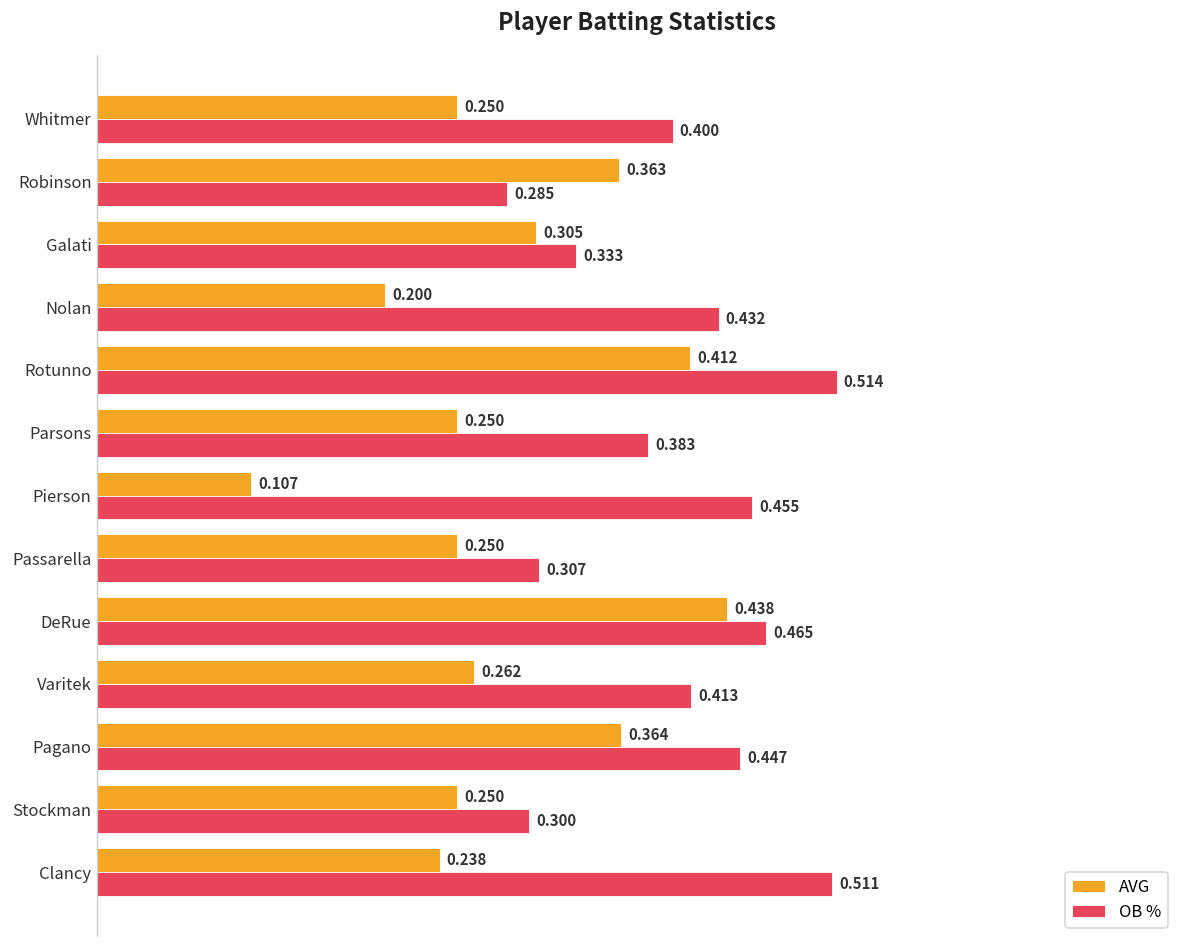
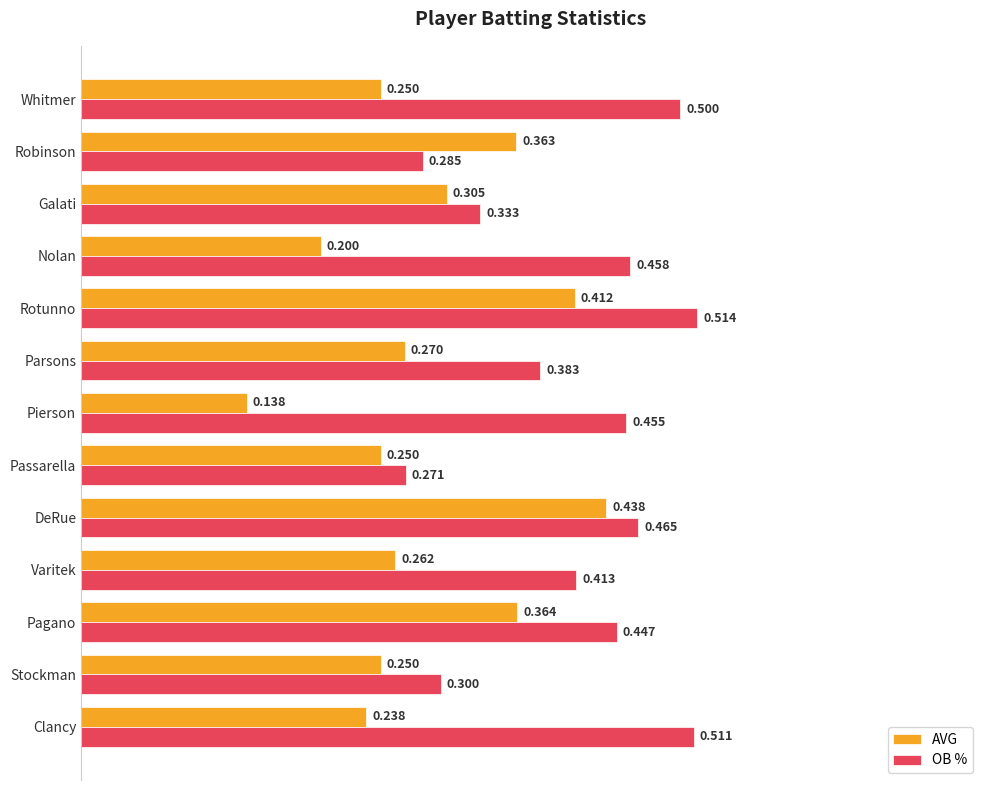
OB %, Whitmer: 0.400 -> 0.500
OB %, Nolan: 0.432 -> 0.458
AVG, Parsons: 0.250 -> 0.270
AVG, Pierson: 0.107 -> 0.138
OB %, Passarella: 0.307 -> 0.271
